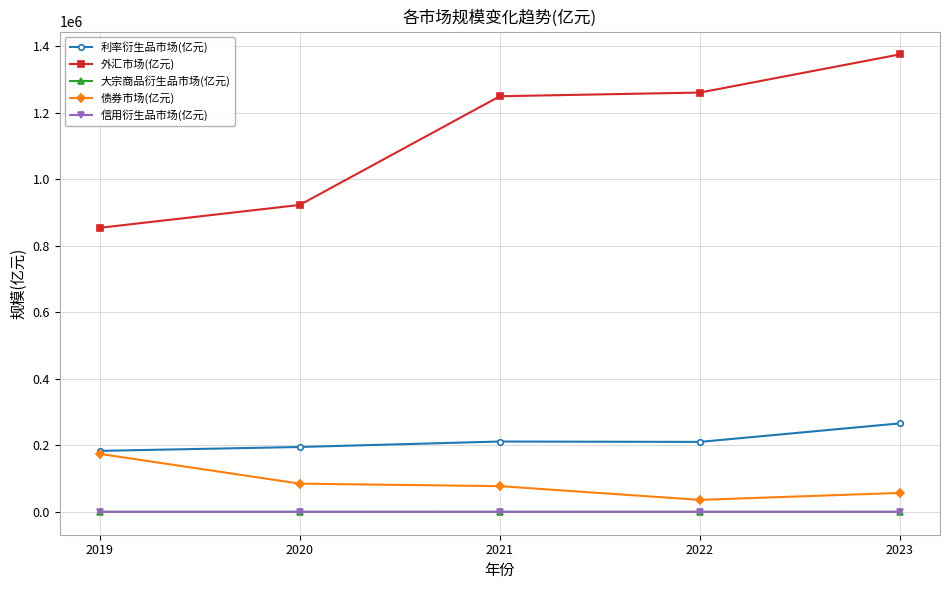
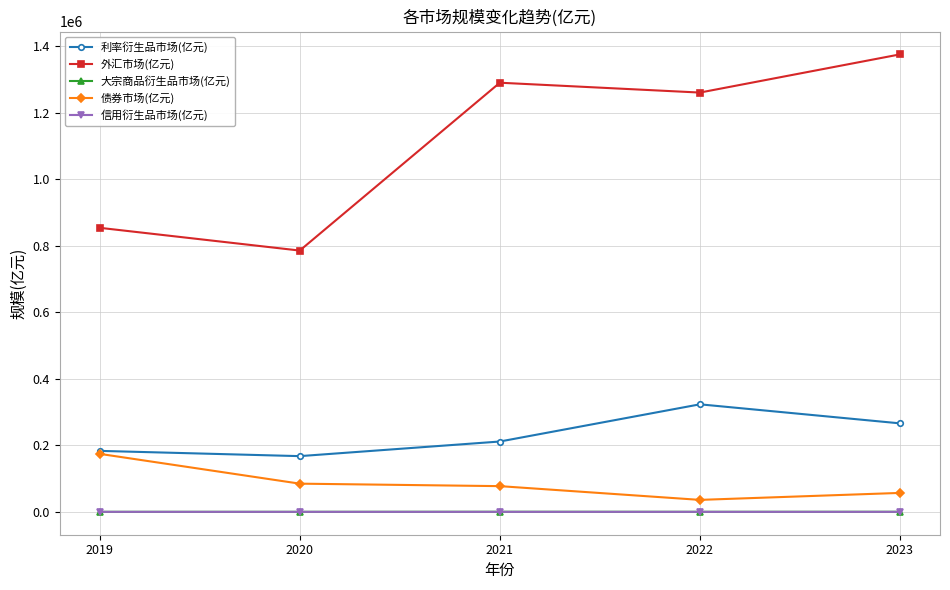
利率衍生品市场(亿元), 2020: 200000 -> 170000
外汇市场(亿元), 2020: 920000 -> 790000
外汇市场(亿元), 2021: 1250000 -> 1290000
利率衍生品市场(亿元), 2022: 210000 -> 320000
